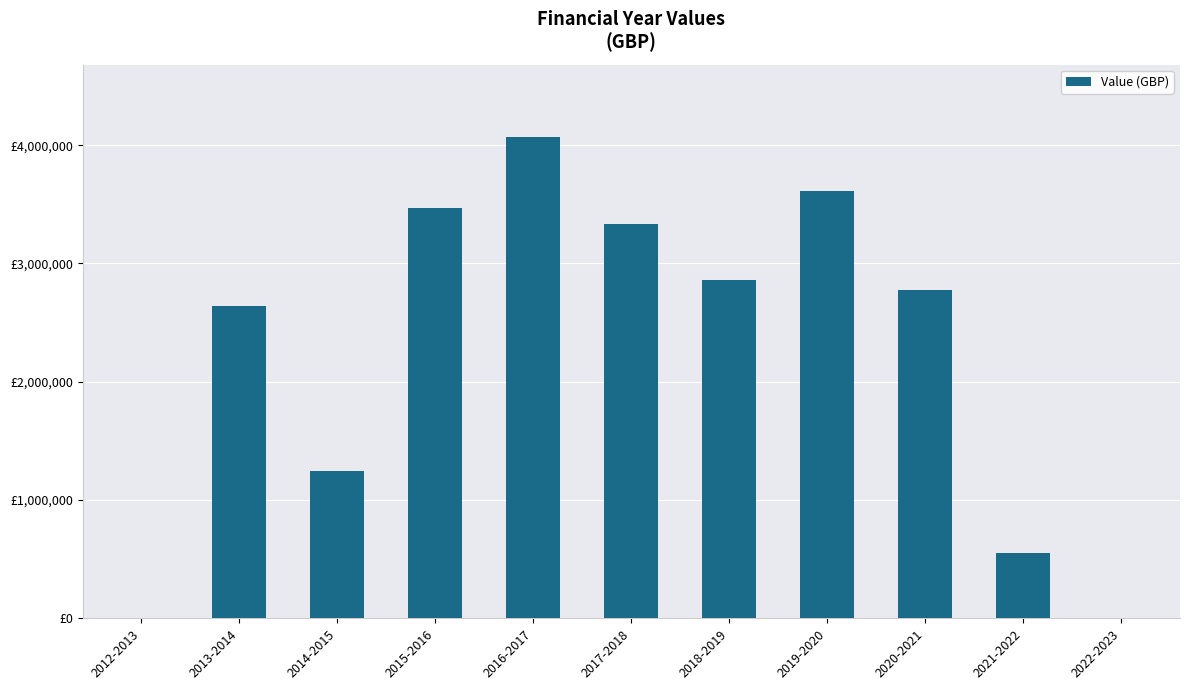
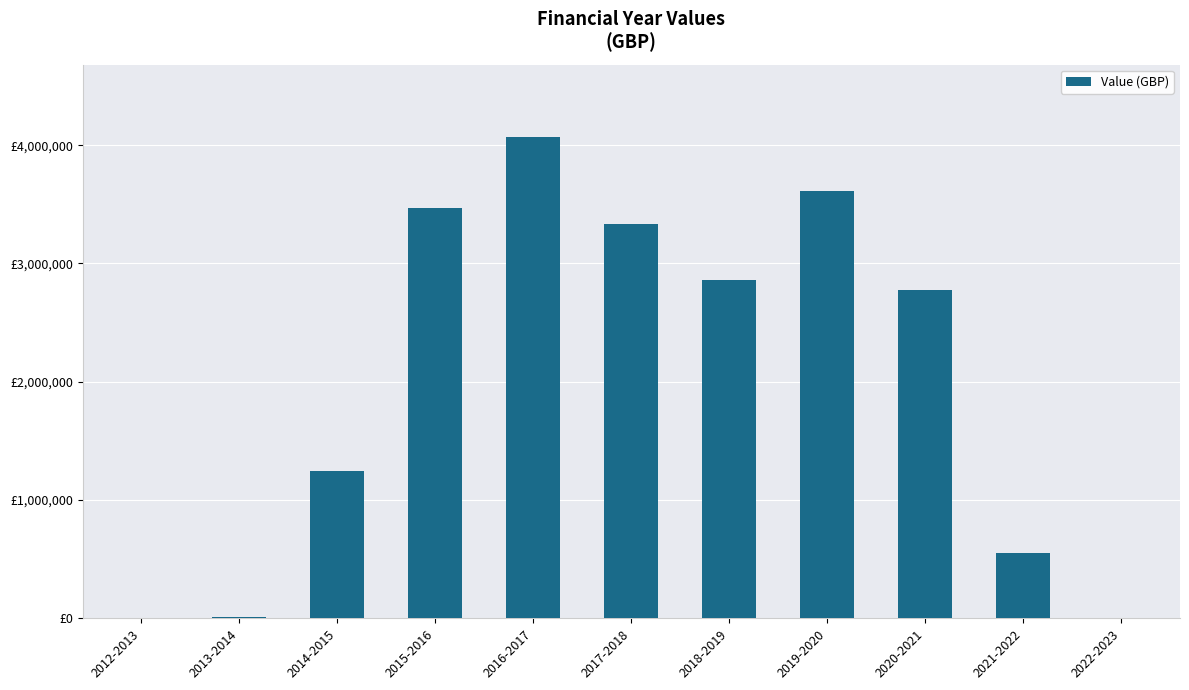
2013-2014: £2,640,000 -> £10,000
